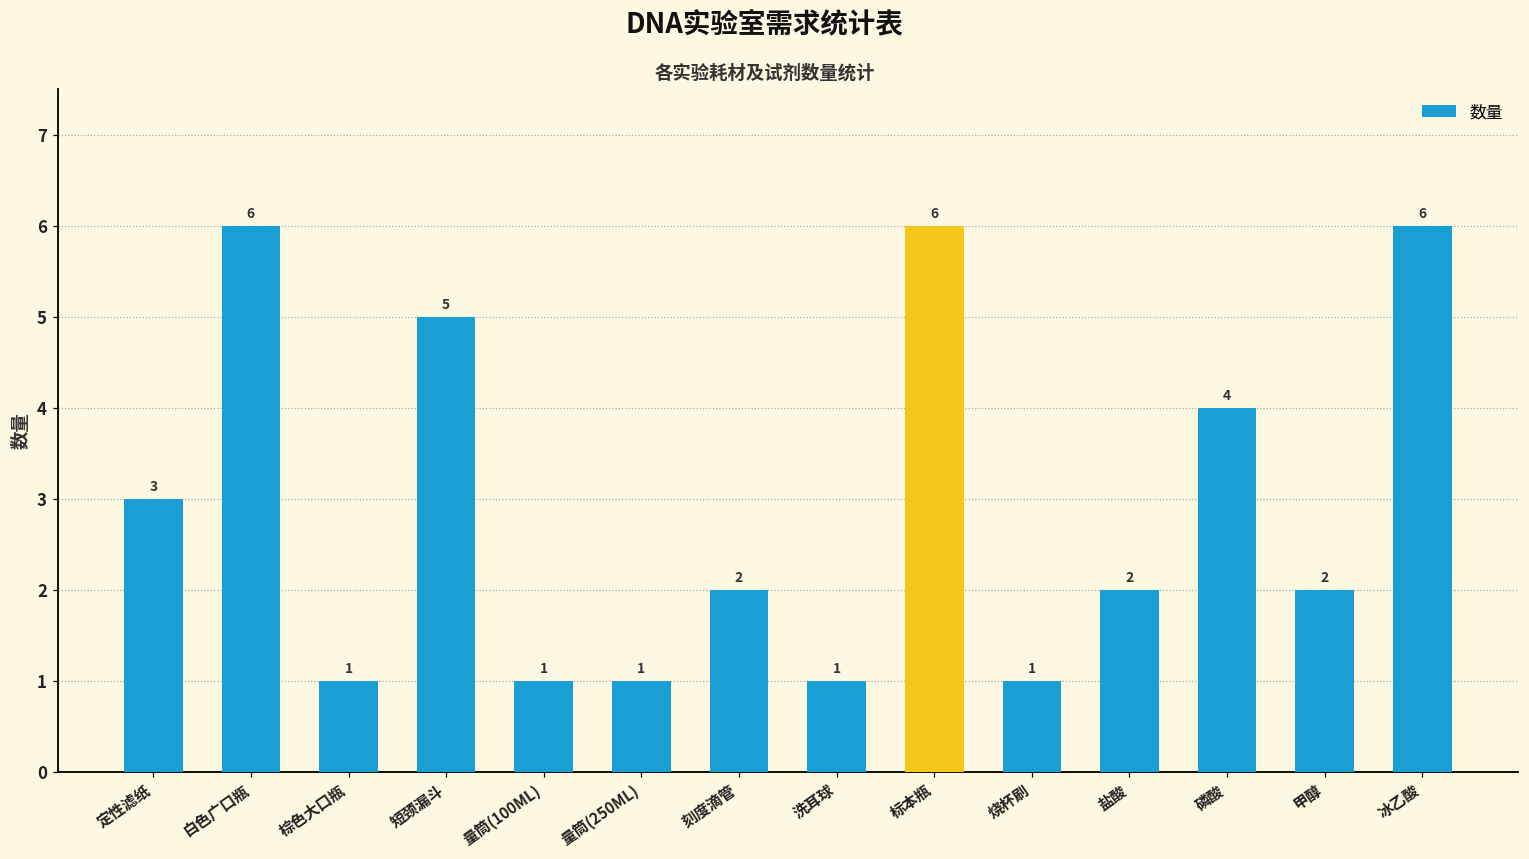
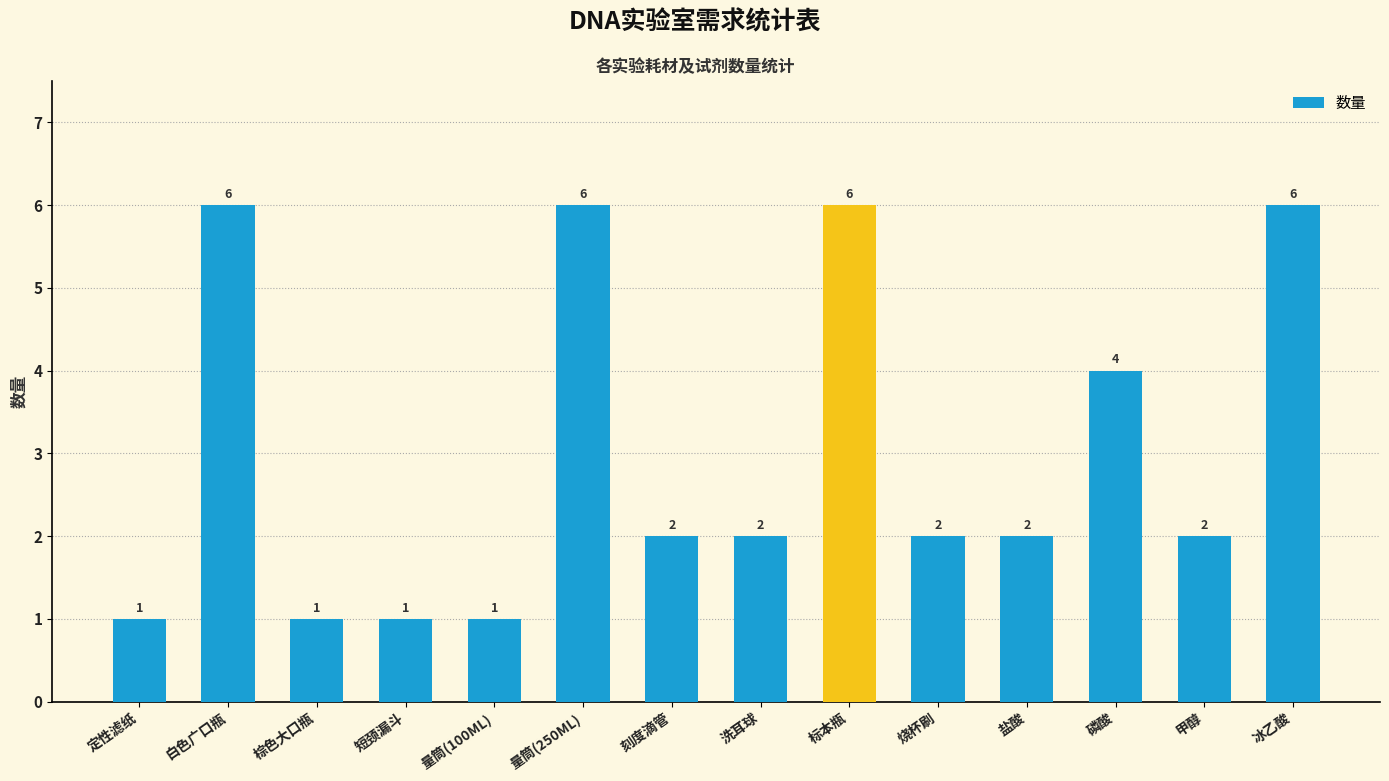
定性滤纸: 3 -> 1
短颈漏斗: 5 -> 1
量筒(250ML): 1 -> 6
洗耳球: 1 -> 2
烧杯刷: 1 -> 2
